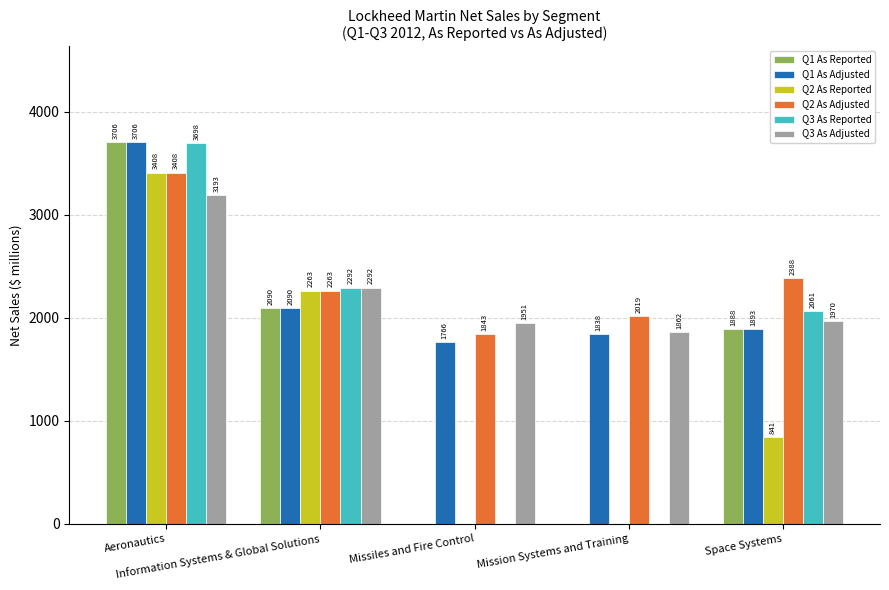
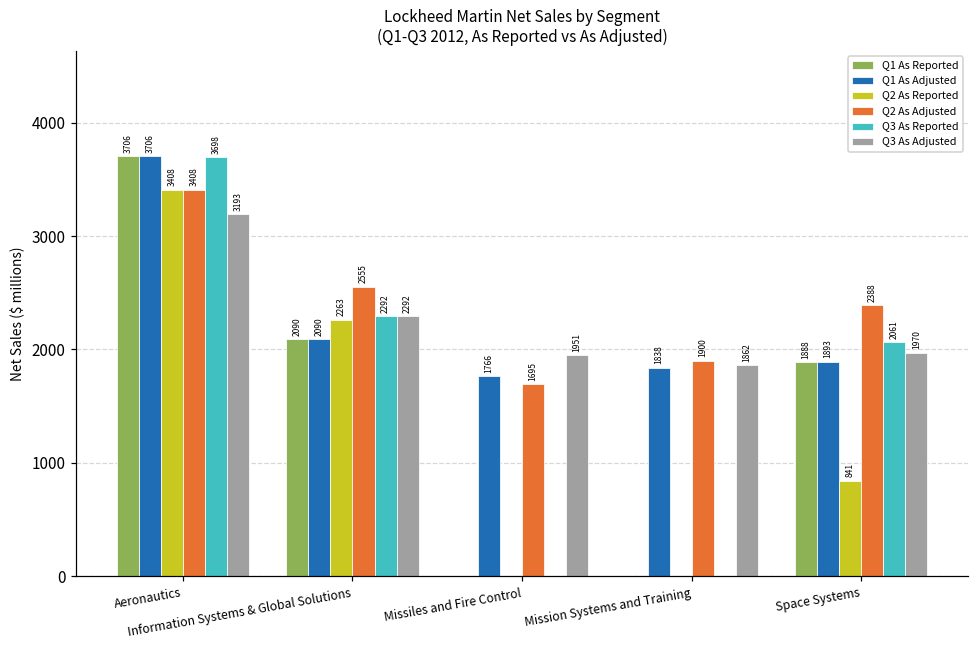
Q2 As Adjusted, Information Systems & Global Solutions: 2263 -> 2555
Q2 As Adjusted, Missiles and Fire Control: 1843 -> 1695
Q2 As Adjusted, Mission Systems and Training: 2019 -> 1900
